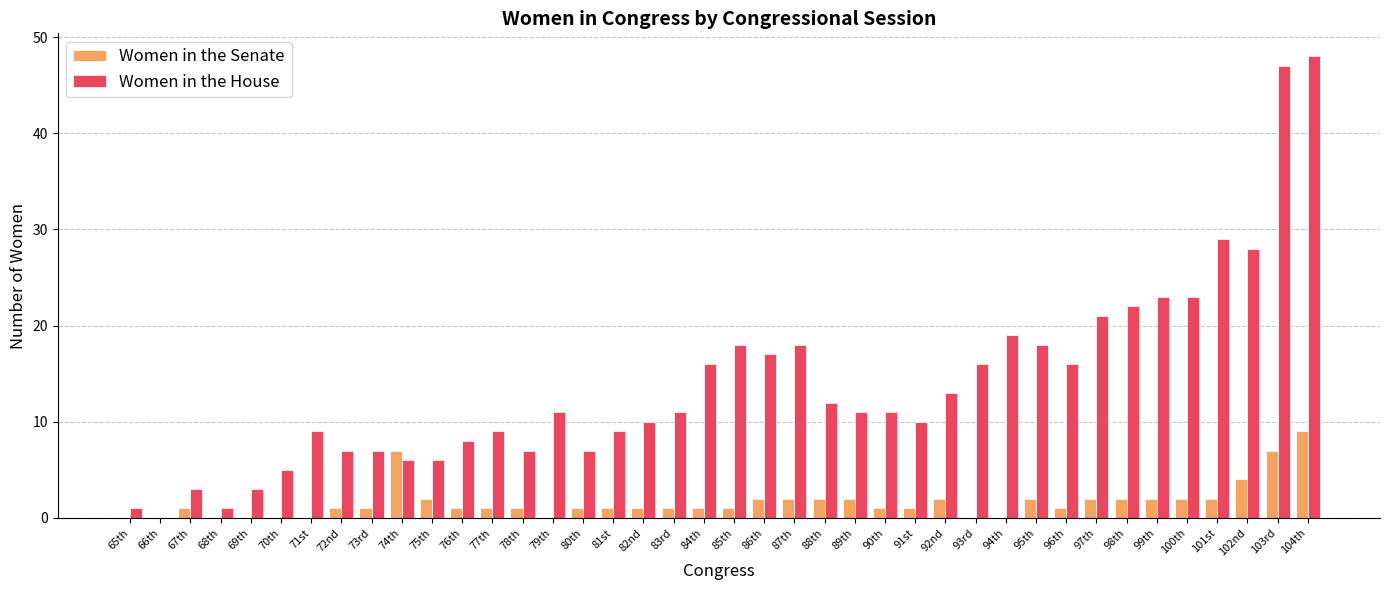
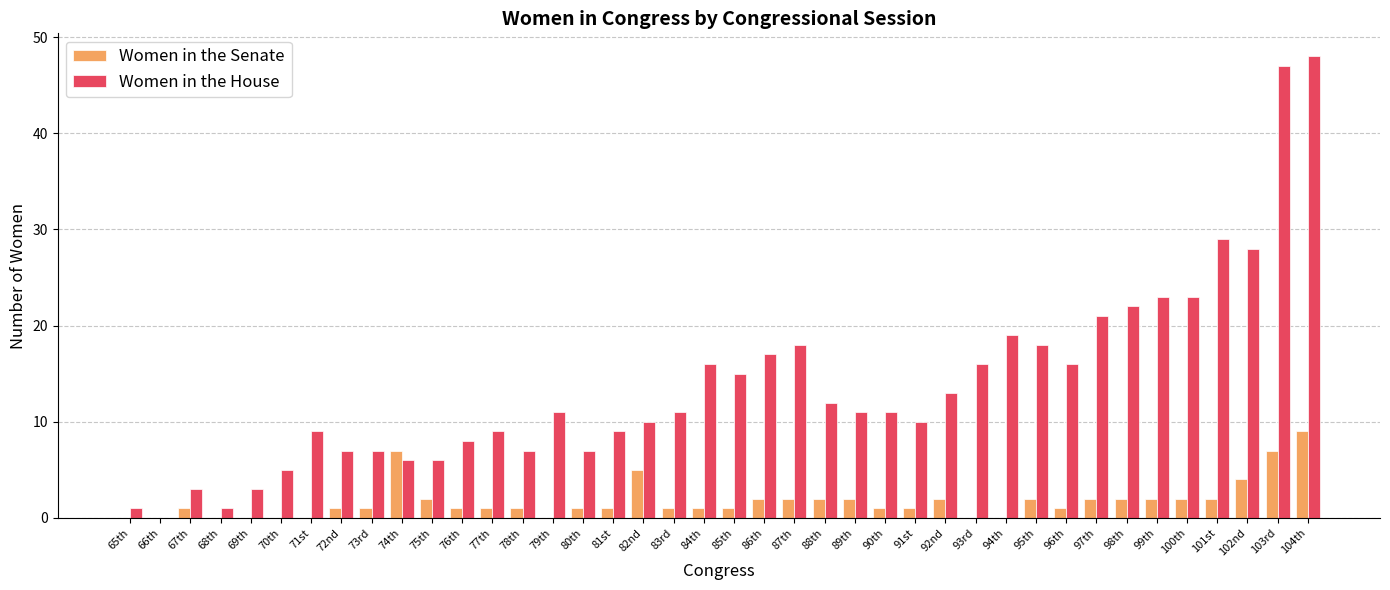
Women in the Senate, 82nd: 1 -> 5
Women in the House, 85th: 18 -> 15
